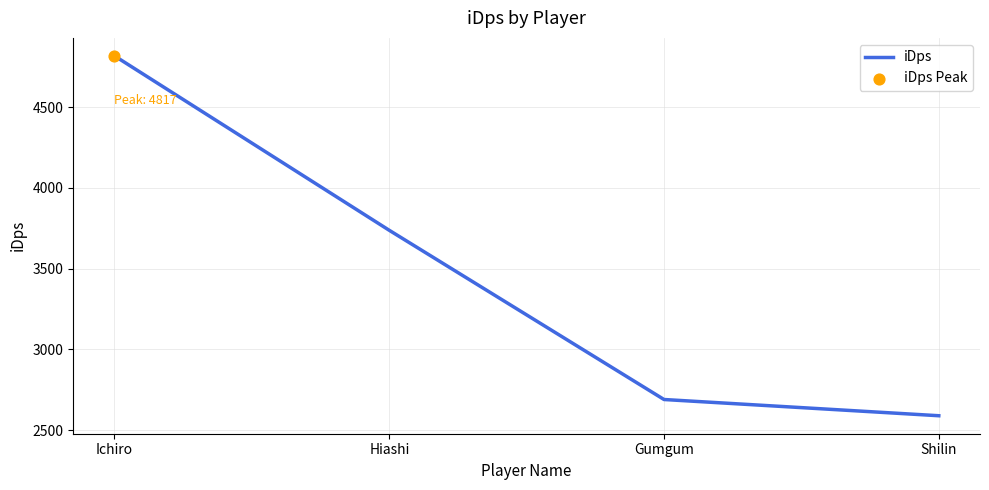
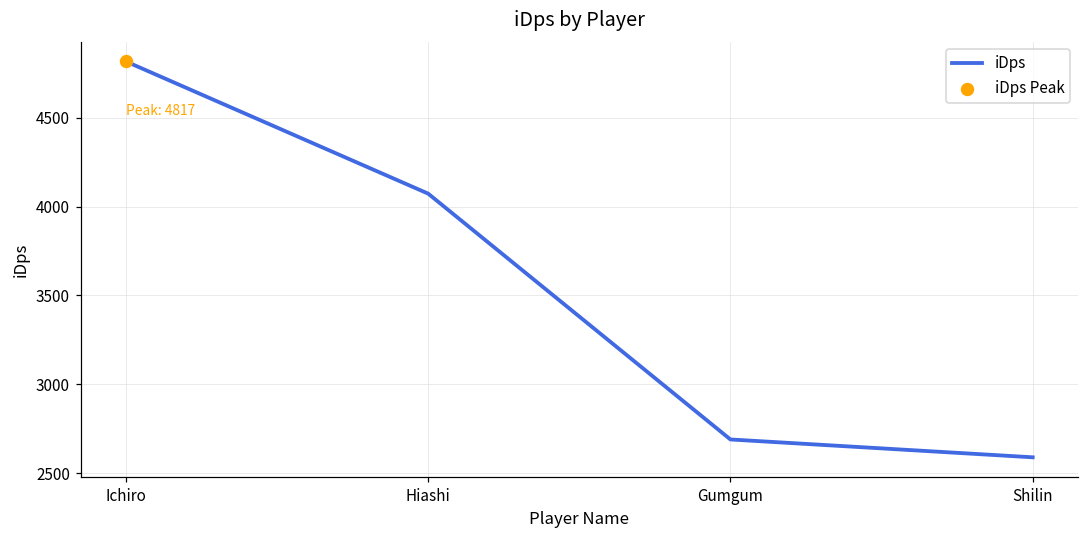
iDps, Hiashi: 3740 -> 4070
